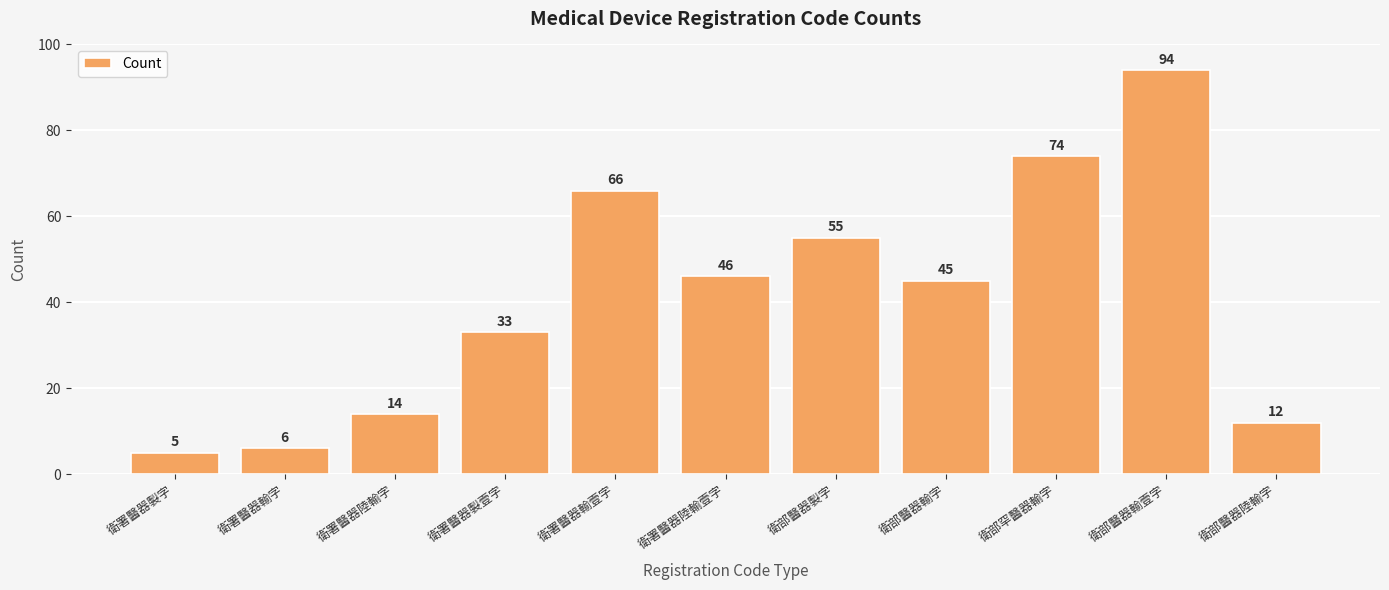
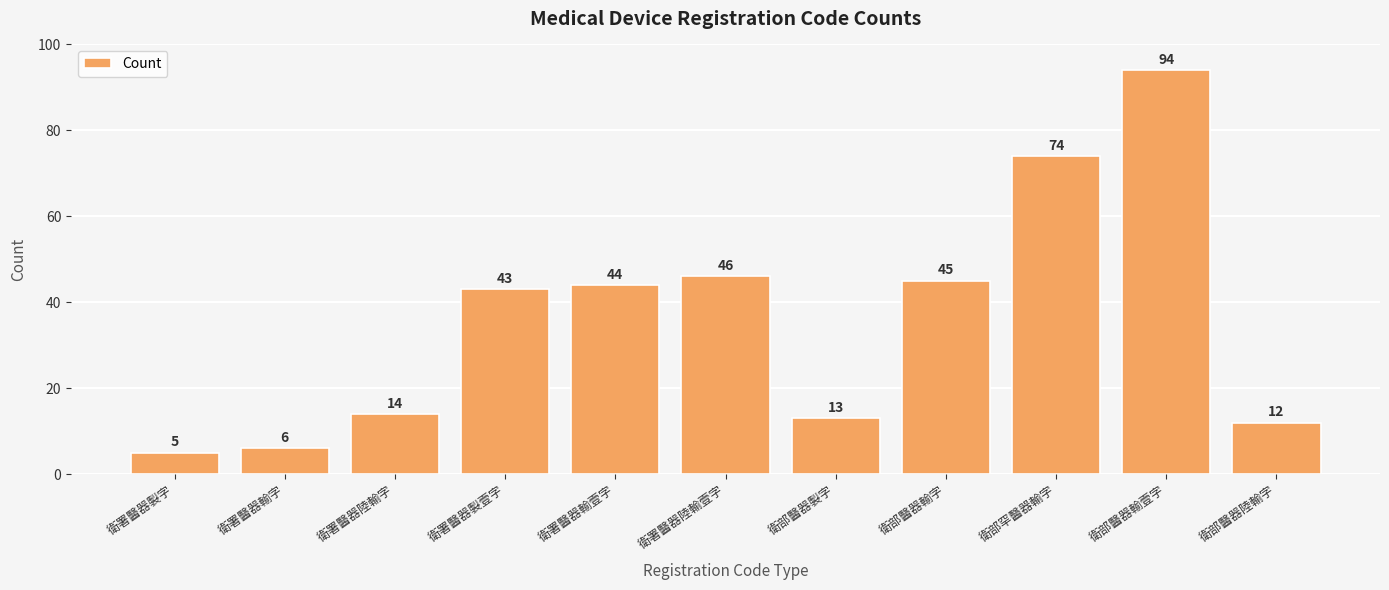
衛署醫器製壹字: 33 -> 43
衛署醫器輸壹字: 66 -> 44
衛部醫器製字: 55 -> 13
